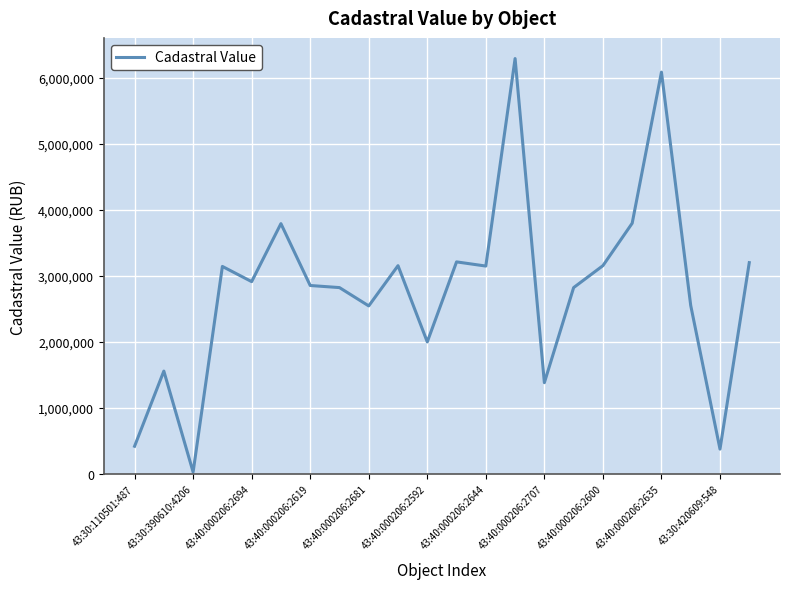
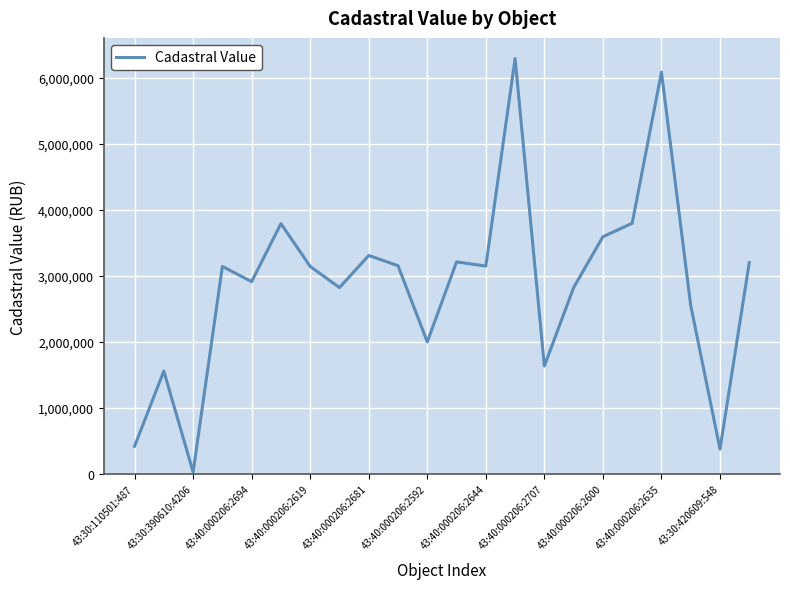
43:40:000206:2619: 2,900,000 -> 3,100,000
43:40:000206:2681: 2,500,000 -> 3,300,000
43:40:000206:2707: 1,400,000 -> 1,600,000
43:40:000206:2600: 3,200,000 -> 3,600,000
